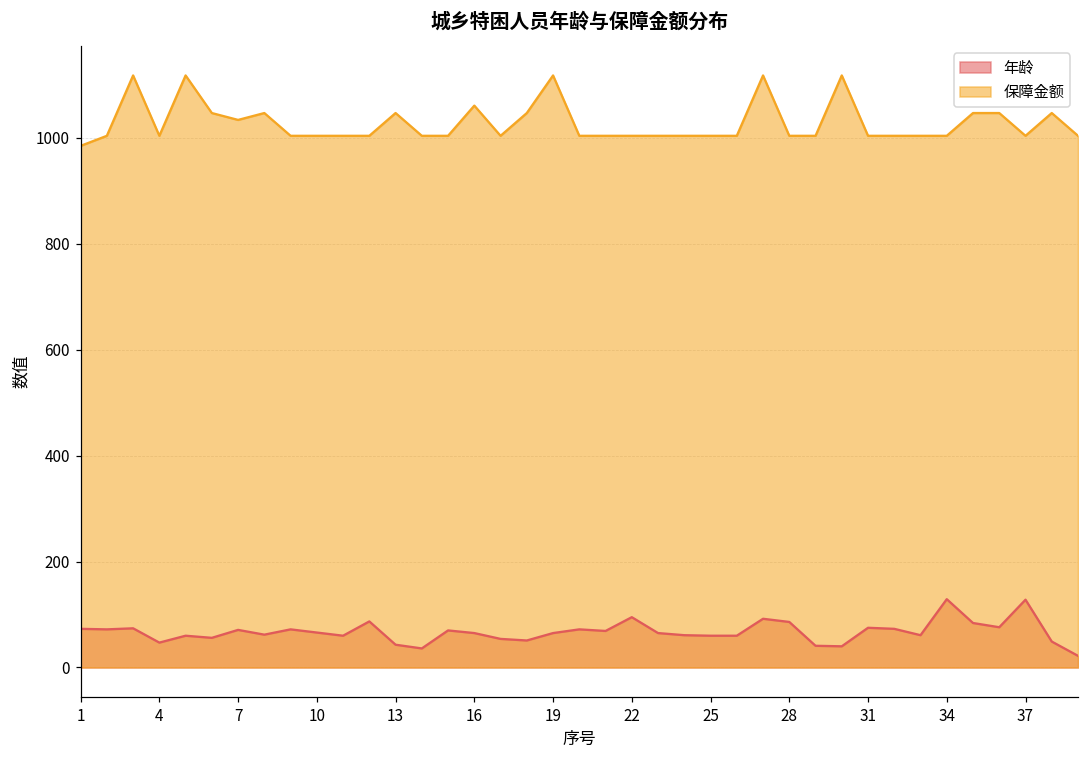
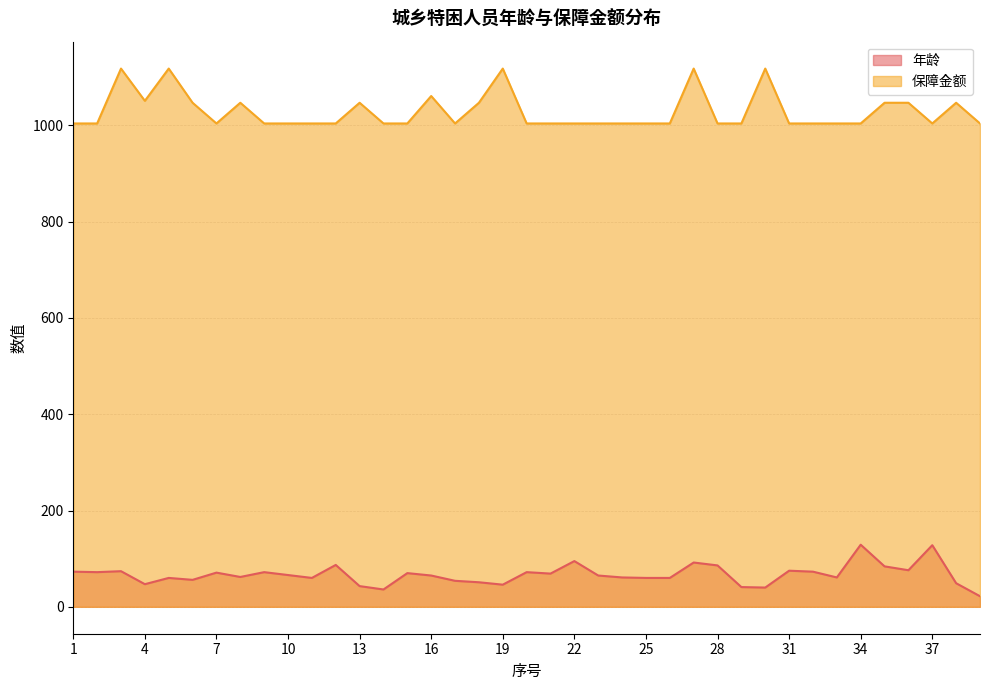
保障金额, 1: 990 -> 1000
保障金额, 4: 1000 -> 1050
保障金额, 7: 1030 -> 1000
年龄, 19: 70 -> 50
